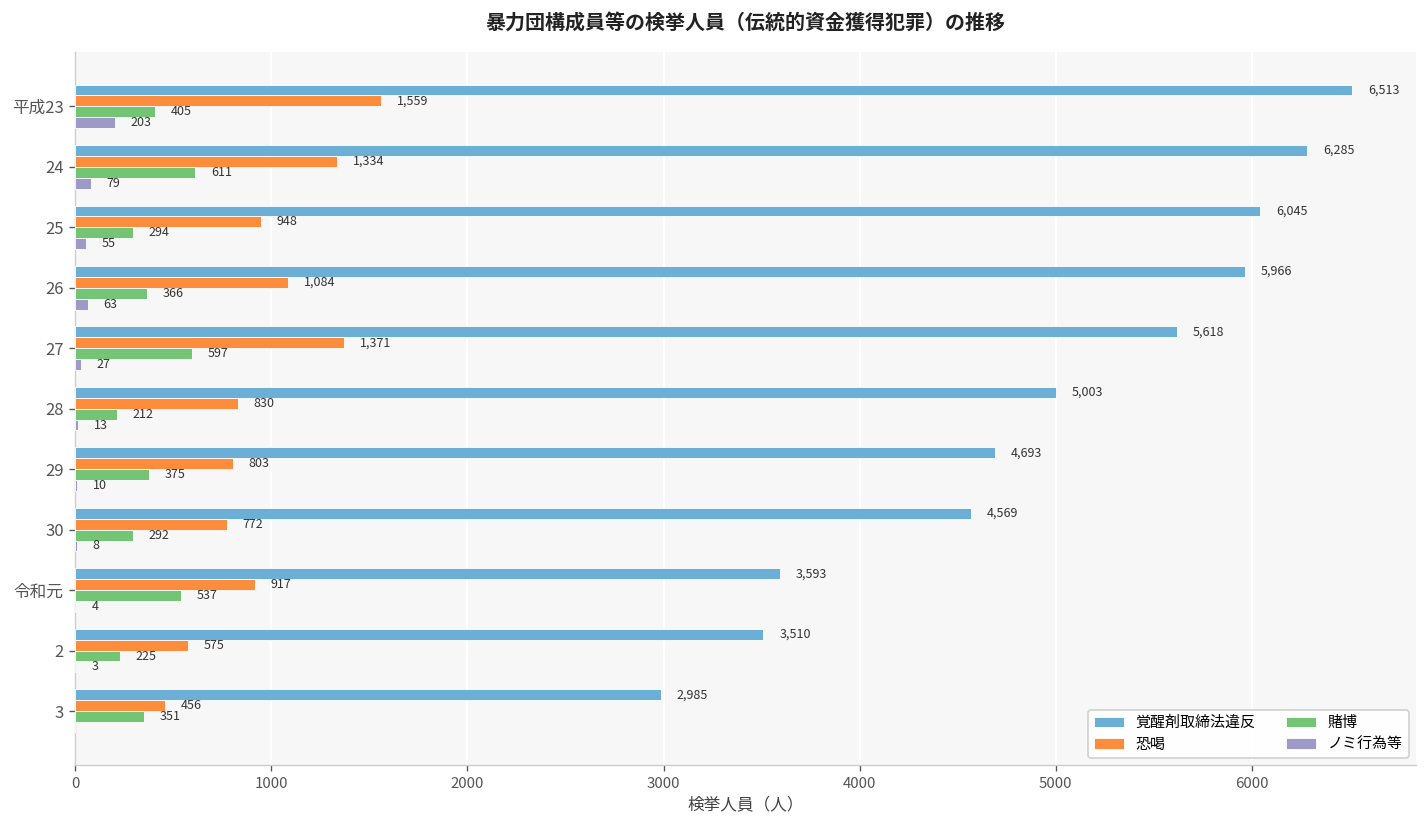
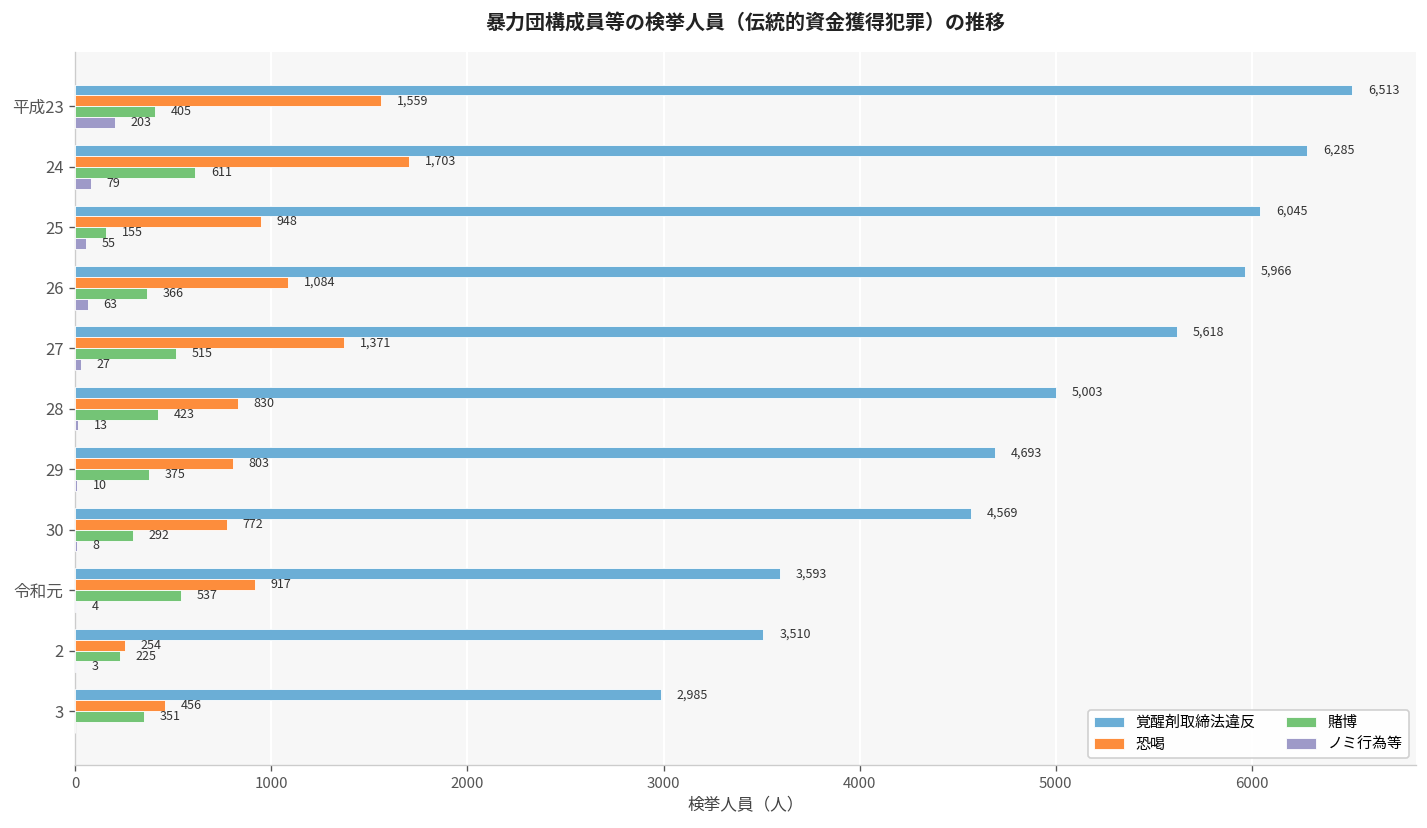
恐喝, 24: 1,334 -> 1,703
賭博, 25: 294 -> 155
賭博, 27: 597 -> 515
賭博, 28: 212 -> 423
恐喝, 2: 575 -> 254
